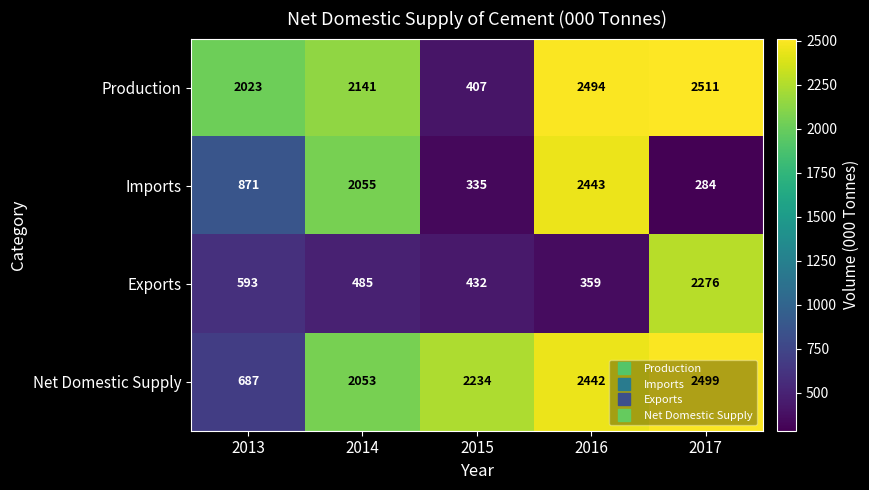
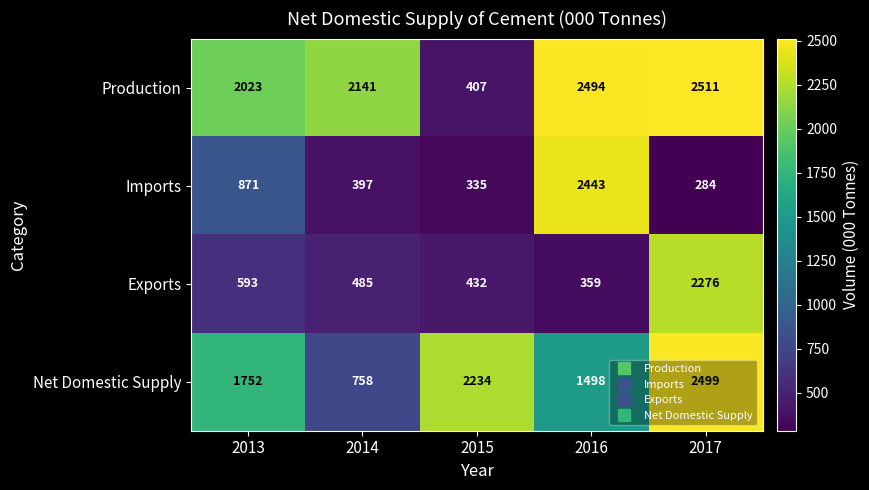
Imports, 2014: 2055 -> 397
Net Domestic Supply, 2013: 687 -> 1752
Net Domestic Supply, 2014: 2053 -> 758
Net Domestic Supply, 2016: 2442 -> 1498
